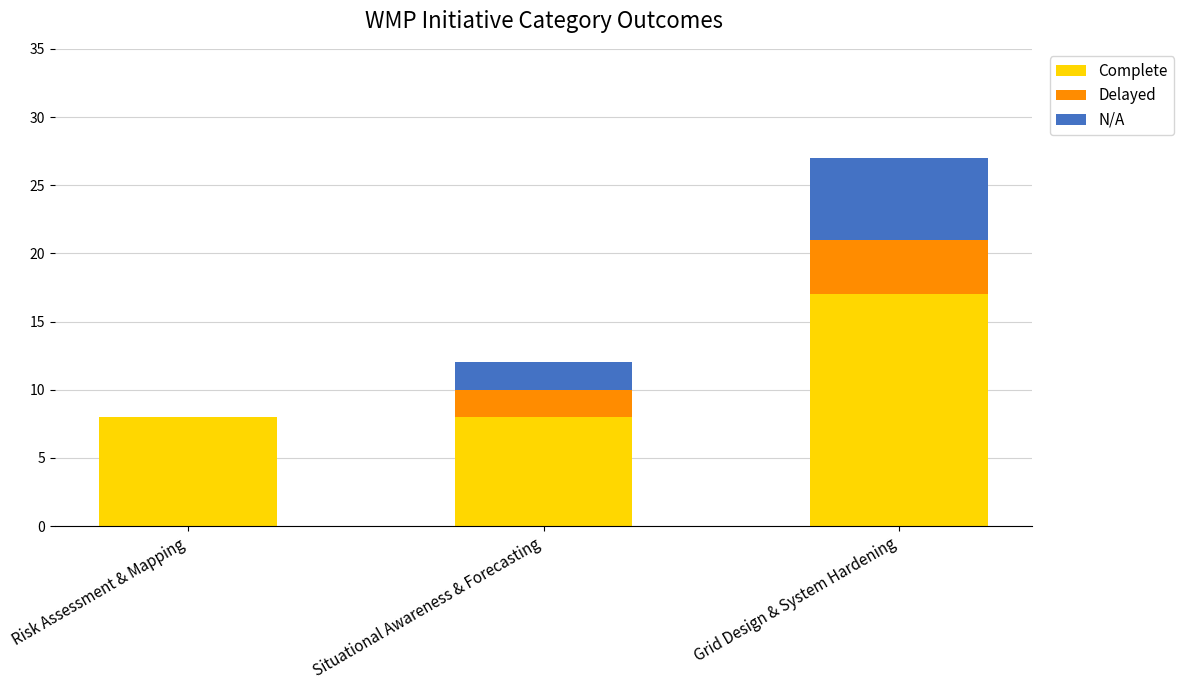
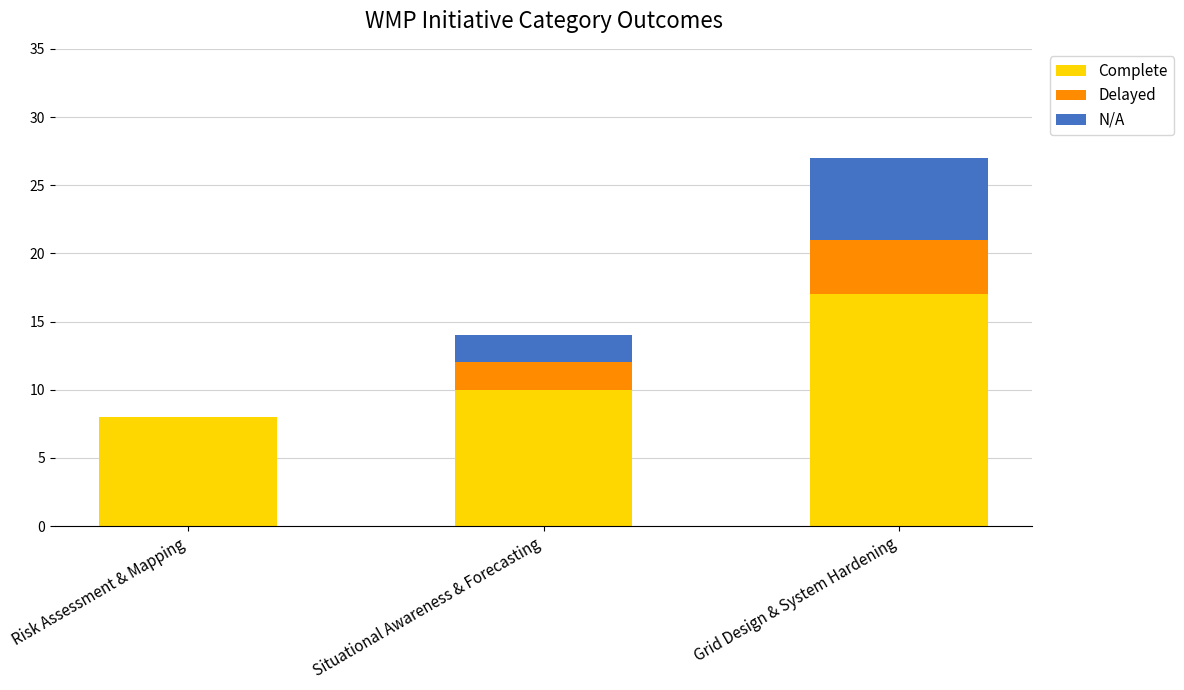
Complete, Situational Awareness & Forecasting: 8 -> 10
